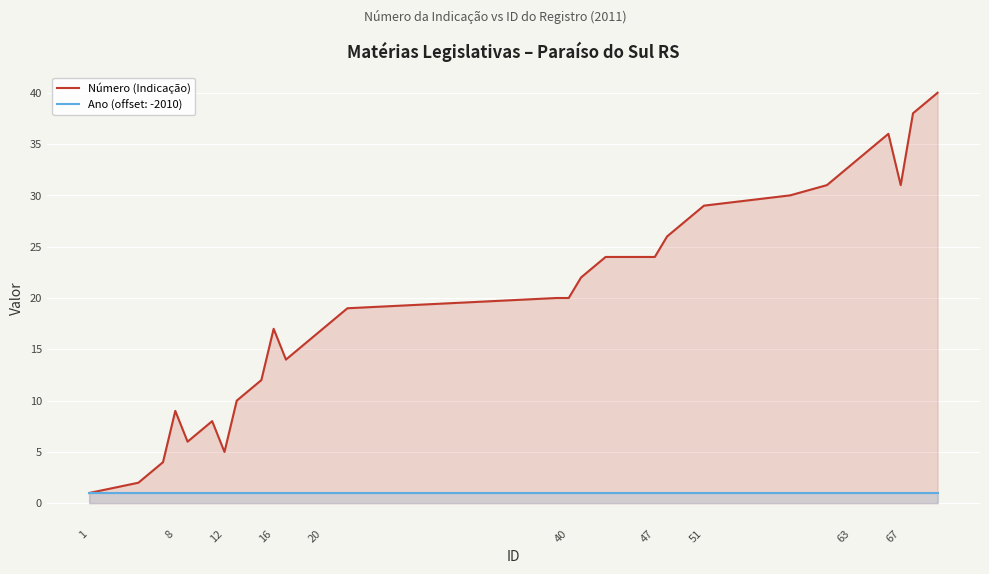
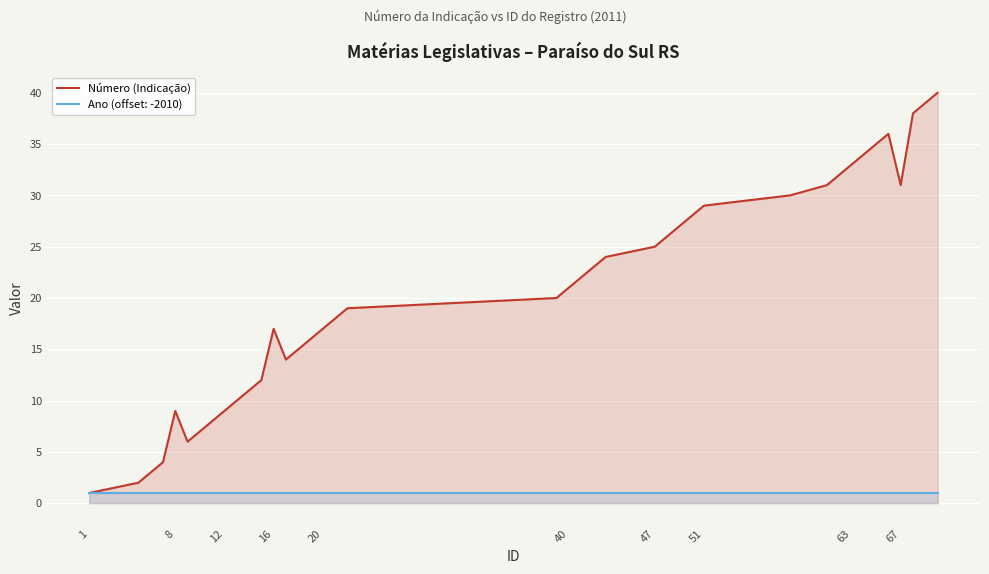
Número (Indicação), 12: 5 -> 9
Número (Indicação), 40: 20 -> 21
Número (Indicação), 47: 24 -> 25
